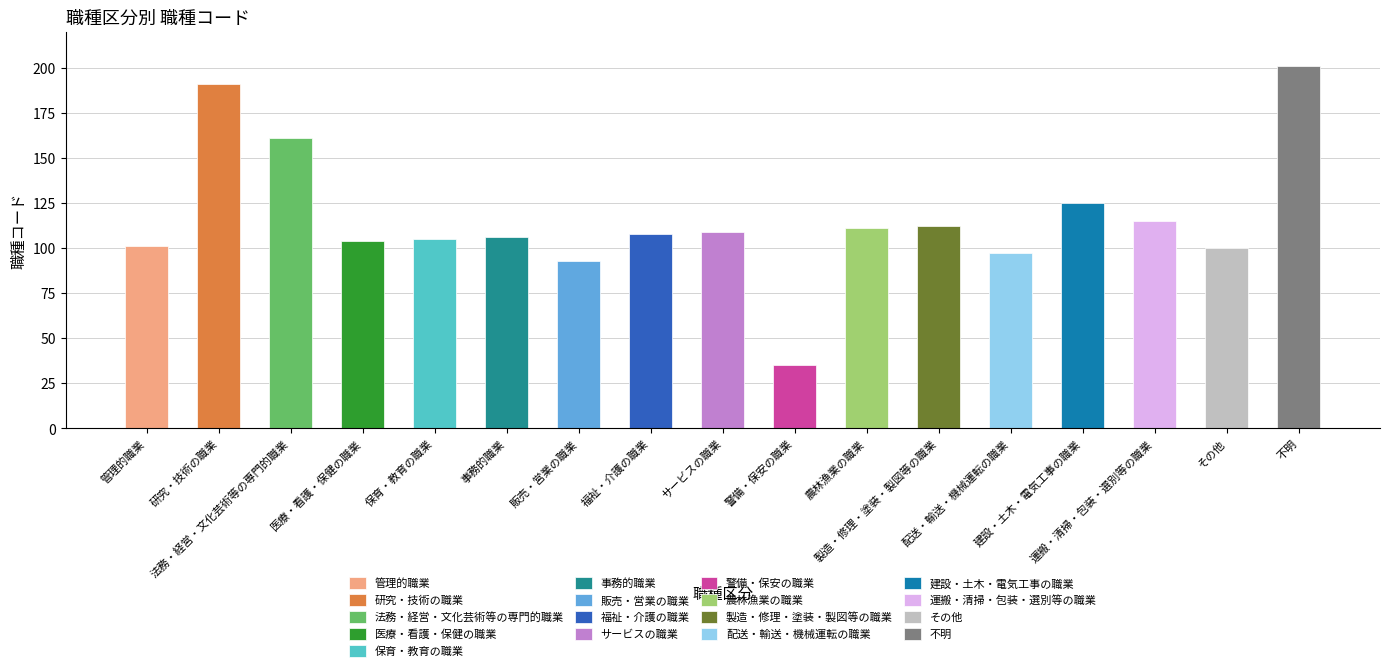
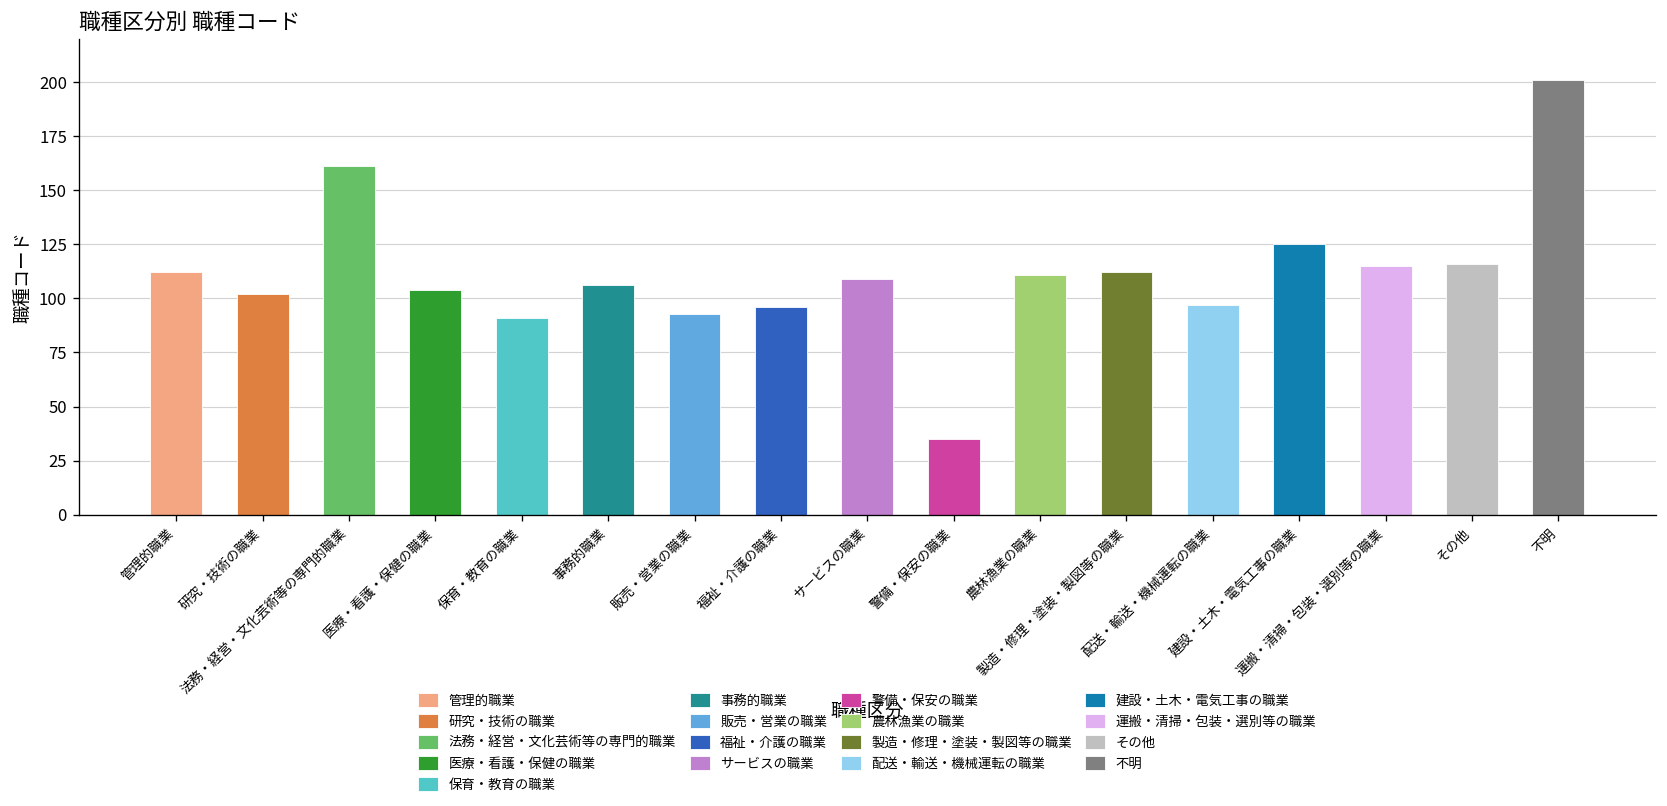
管理的職業: 101 -> 112
研究・技術の職業: 191 -> 102
保育・教育の職業: 105 -> 91
福祉・介護の職業: 108 -> 96
その他: 100 -> 116
